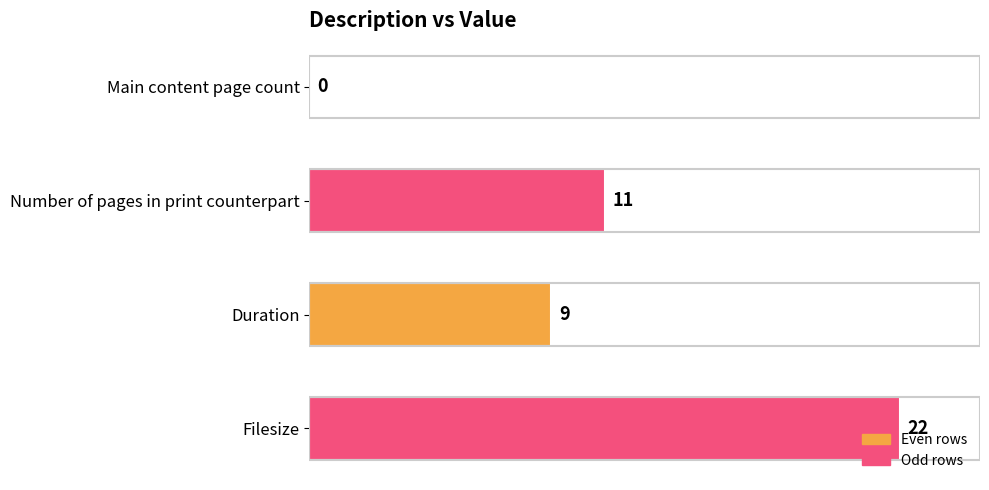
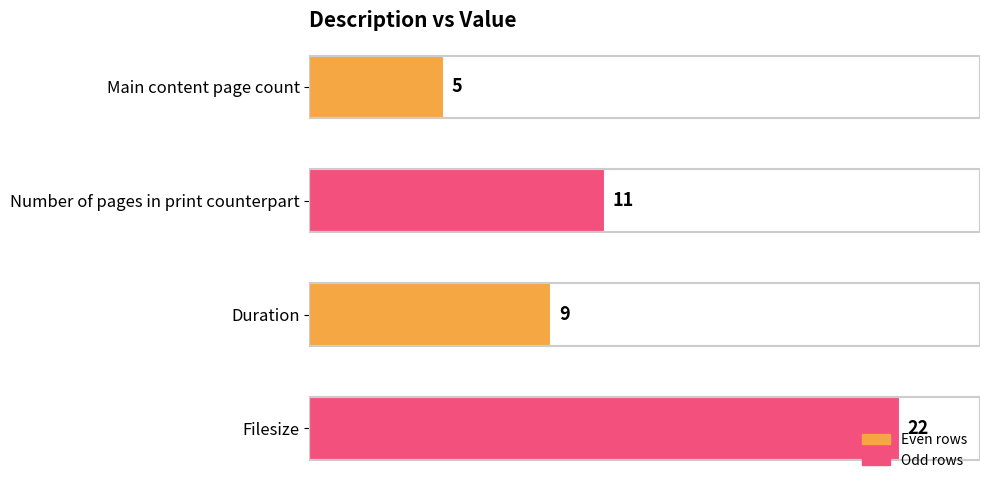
Main content page count: 0 -> 5
